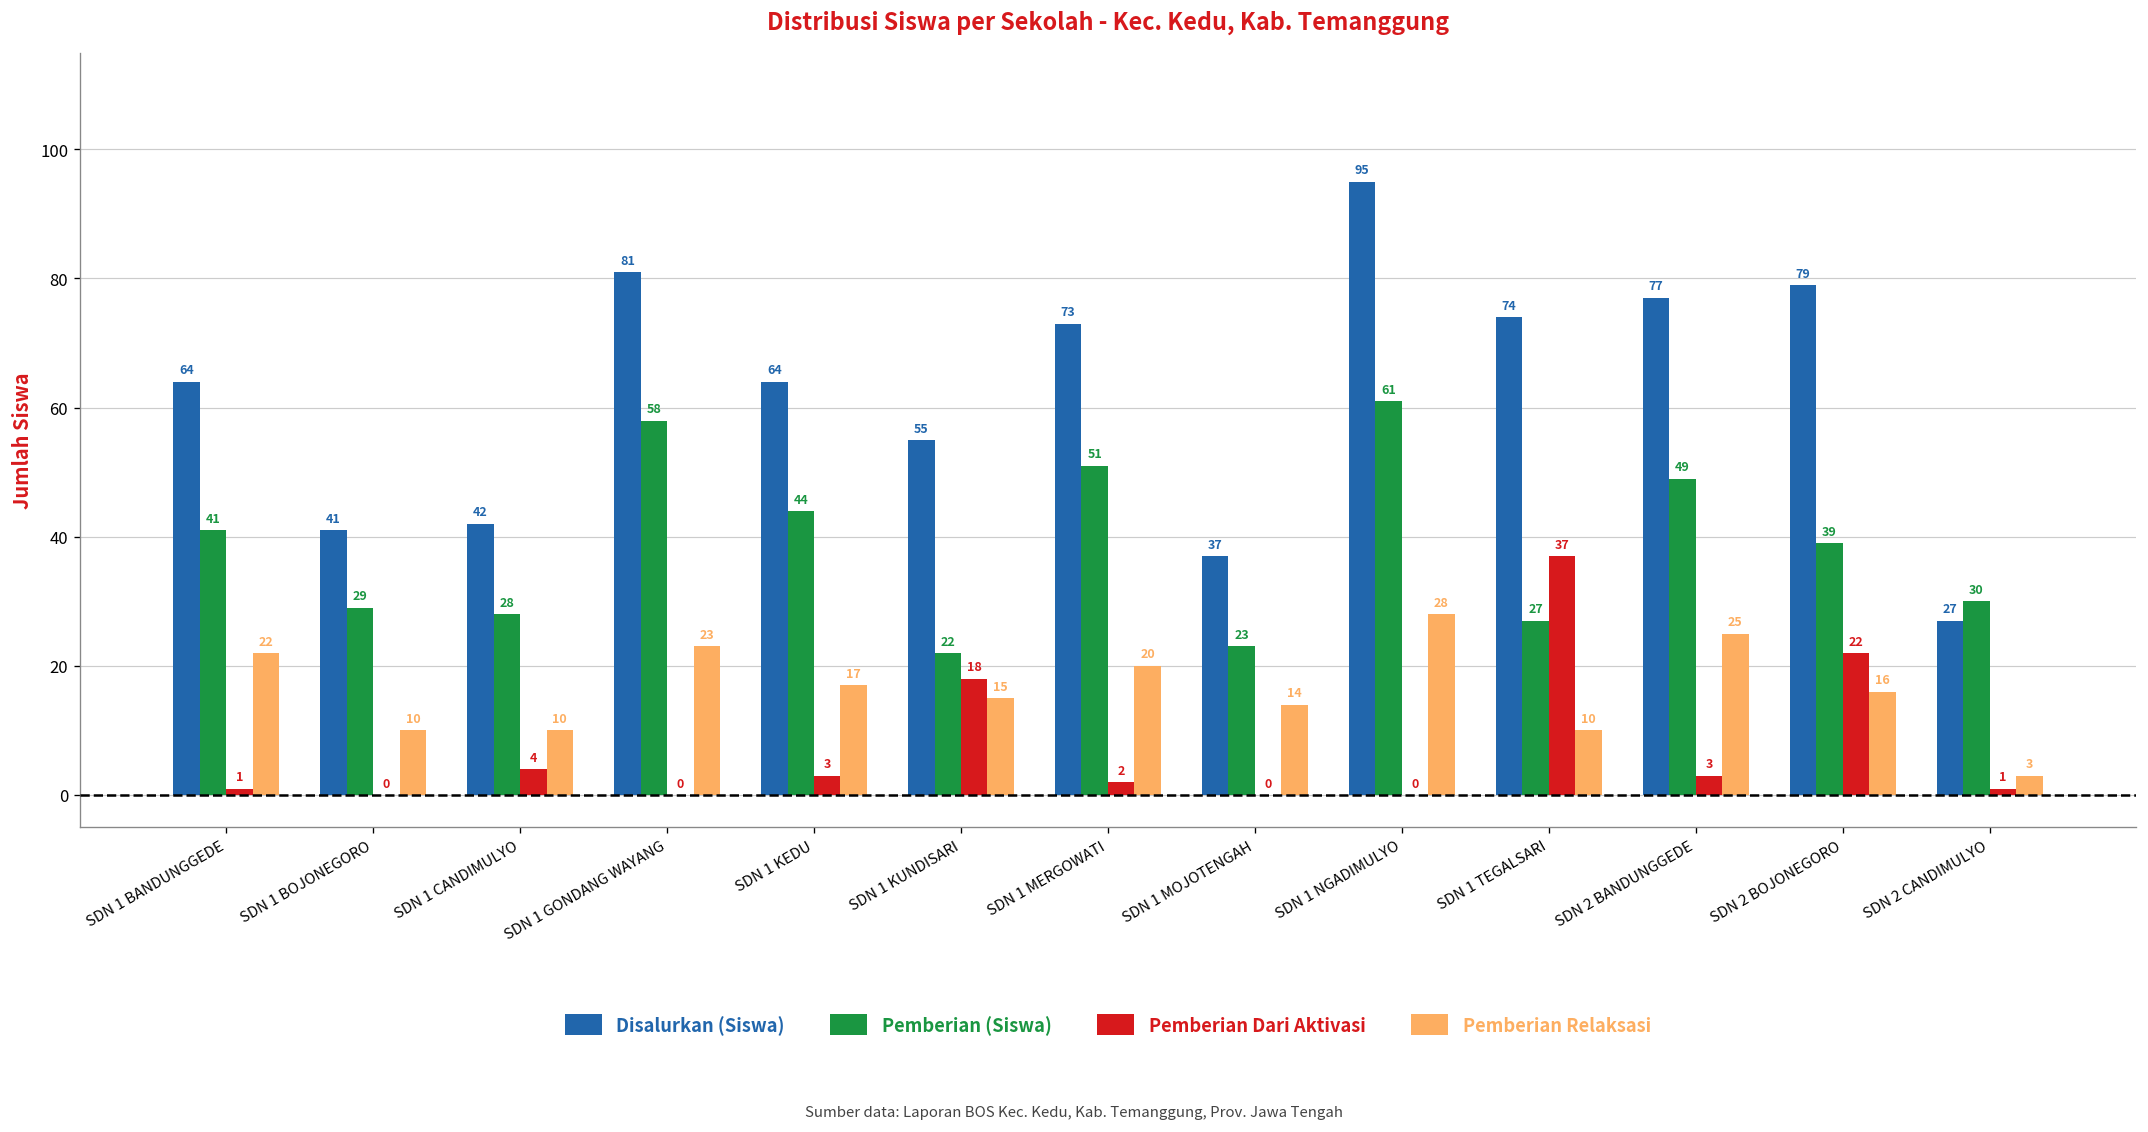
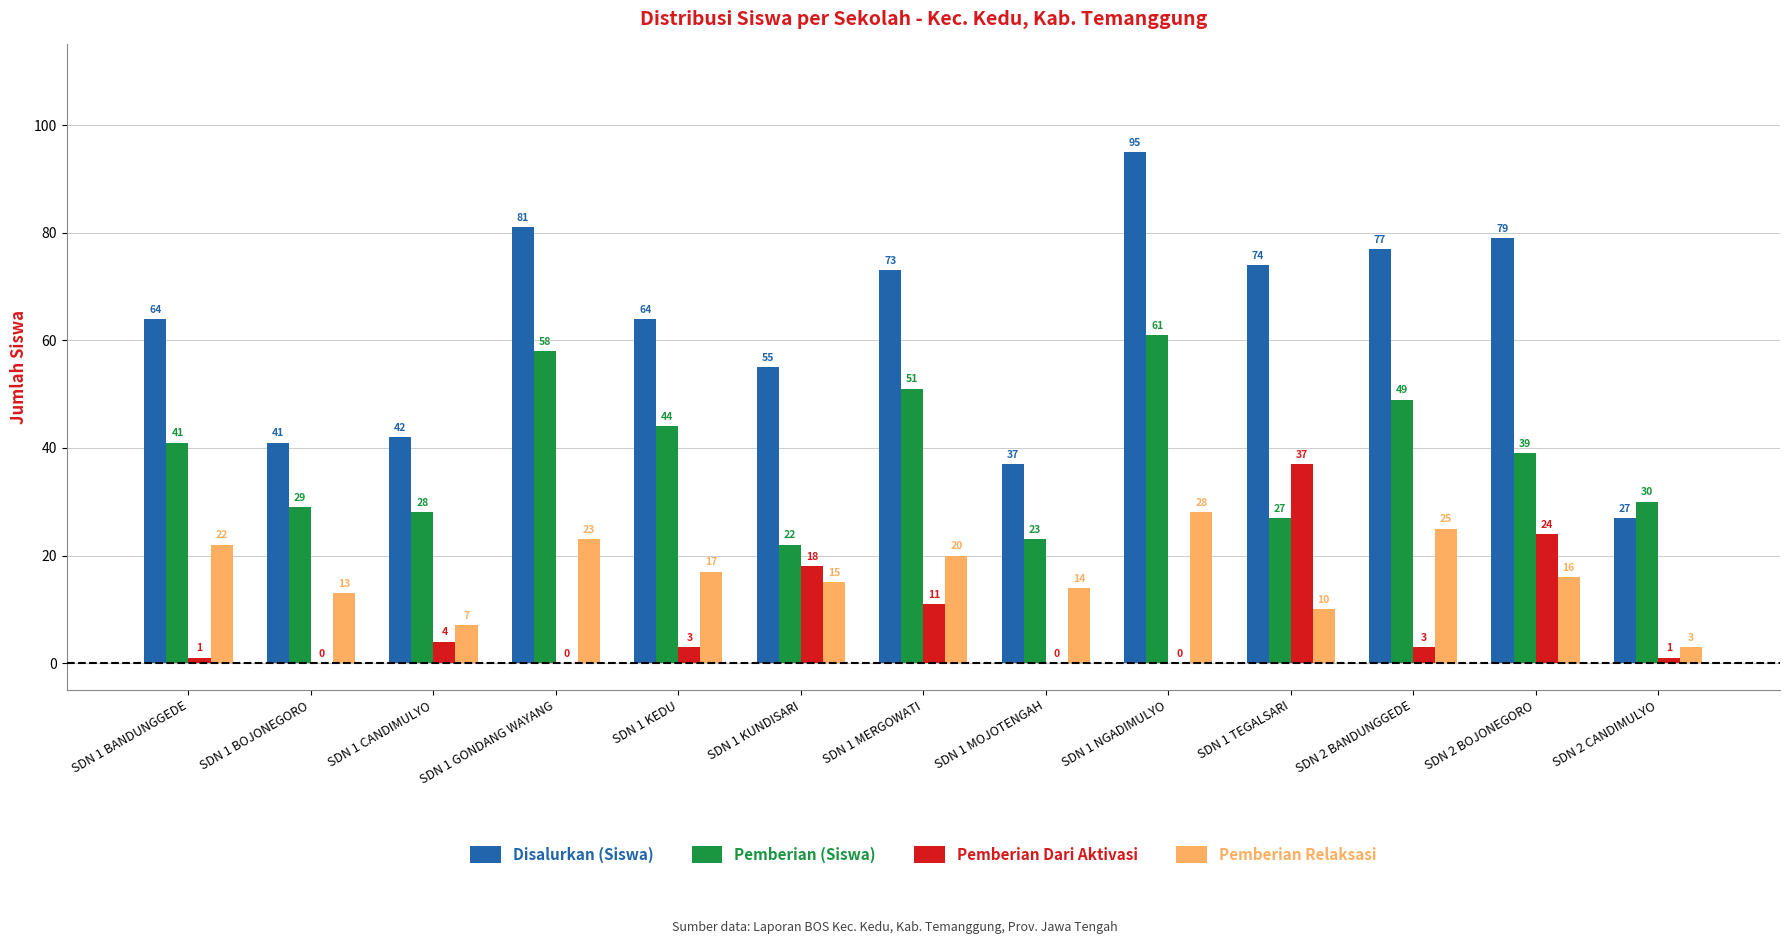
Pemberian Relaksasi, SDN 1 BOJONEGORO: 10 -> 13
Pemberian Relaksasi, SDN 1 CANDIMULYO: 10 -> 7
Pemberian Dari Aktivasi, SDN 1 MERGOWATI: 2 -> 11
Pemberian Dari Aktivasi, SDN 2 BOJONEGORO: 22 -> 24
